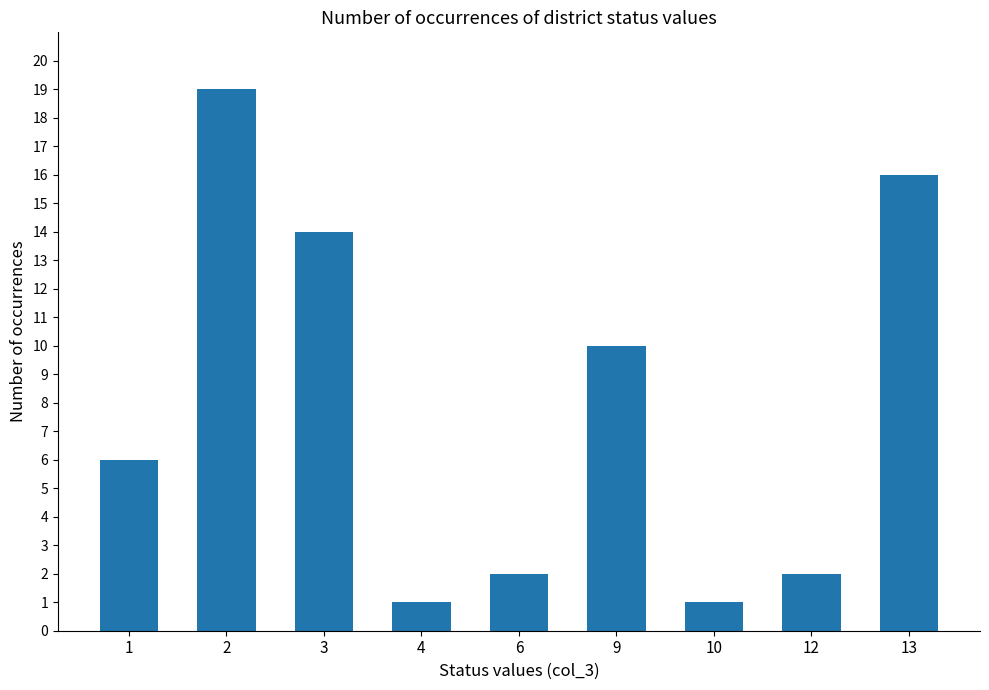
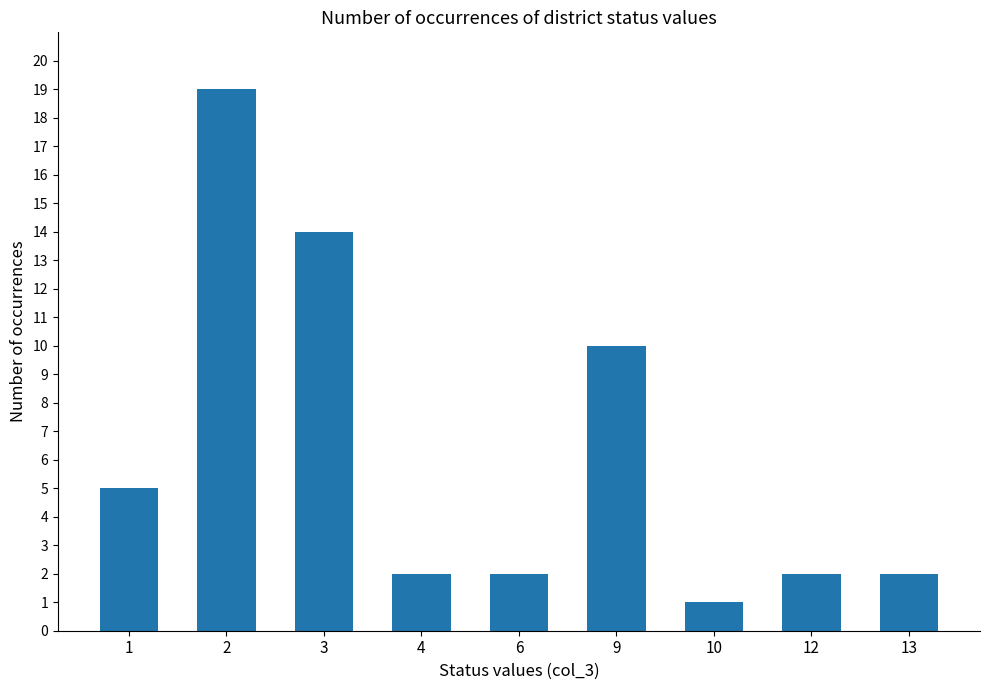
1: 6 -> 5
4: 1 -> 2
13: 16 -> 2
